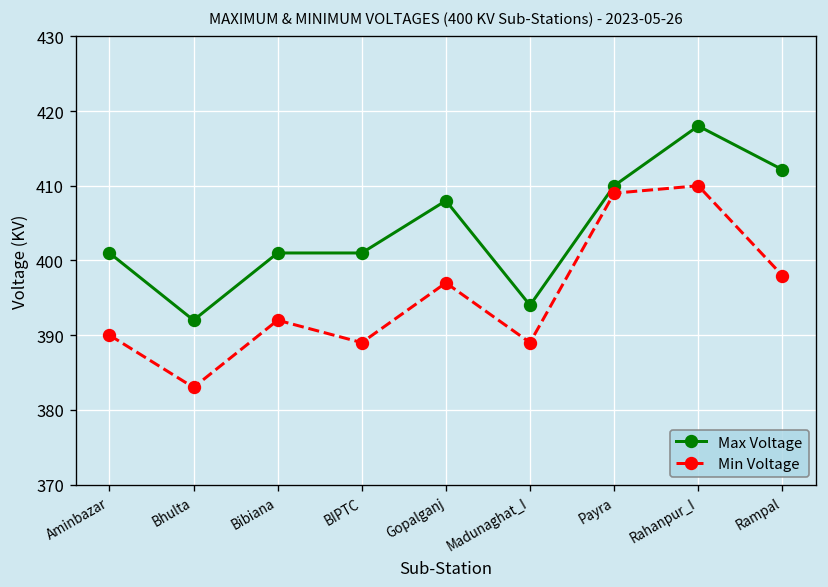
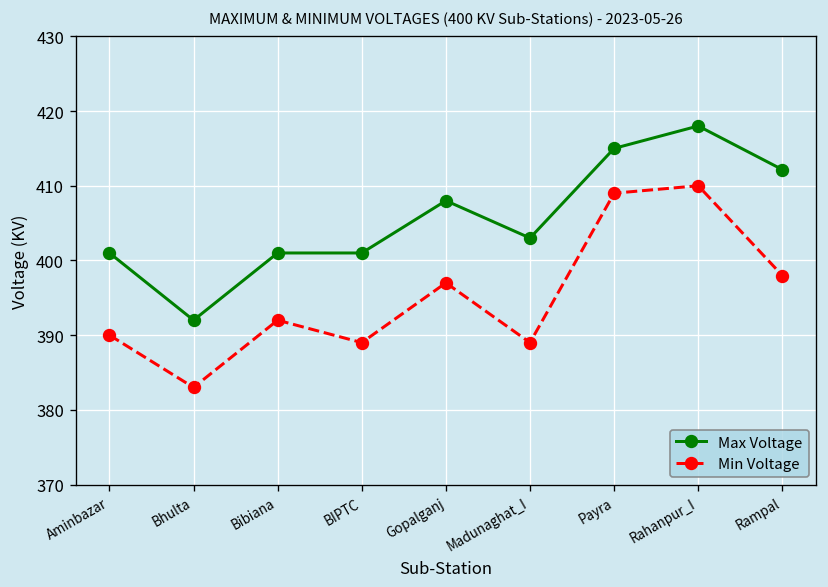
Max Voltage, Madunaghat_I: 394 -> 403
Max Voltage, Payra: 410 -> 415
